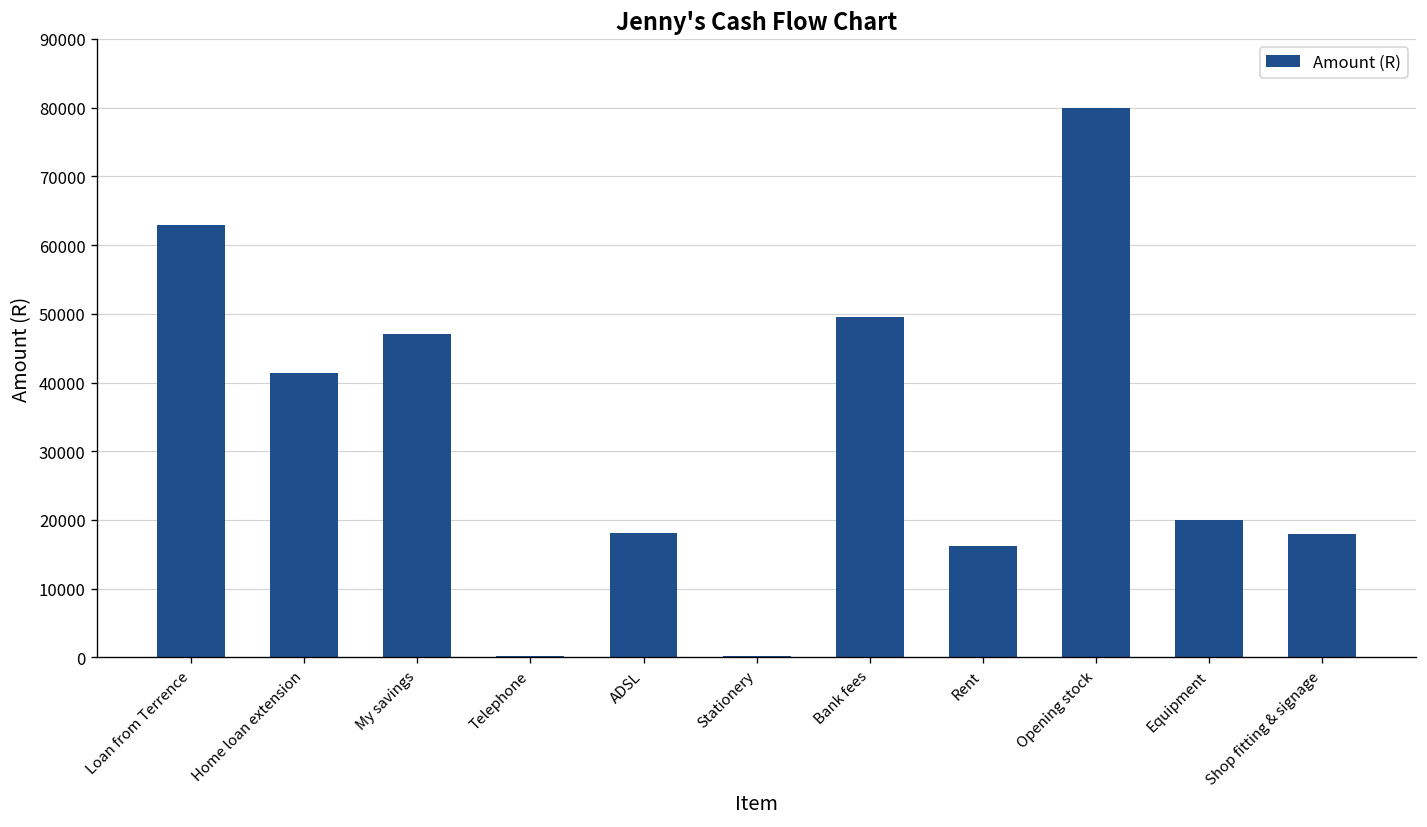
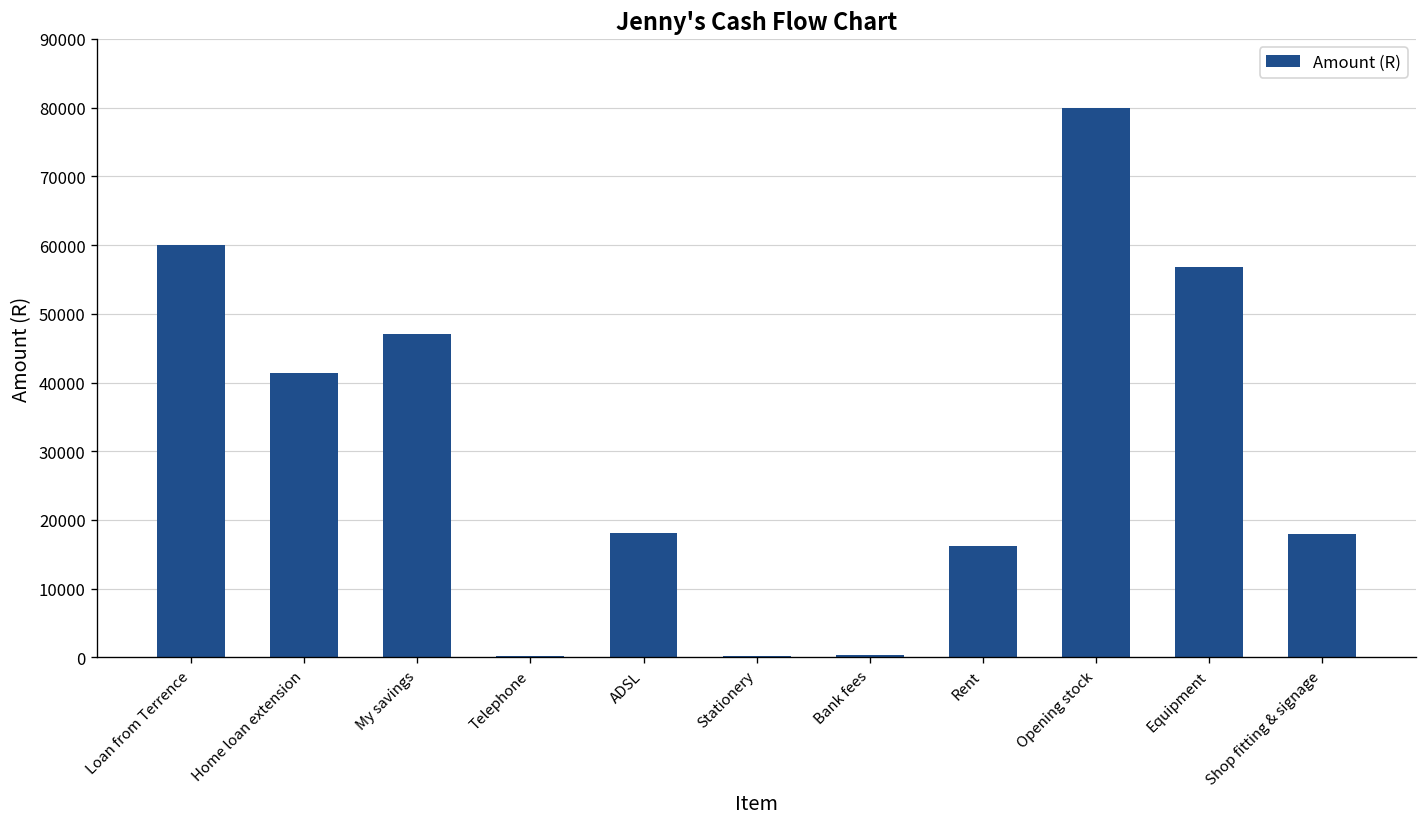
Loan from Terrence: 63000 -> 60000
Bank fees: 50000 -> 0
Equipment: 20000 -> 57000
